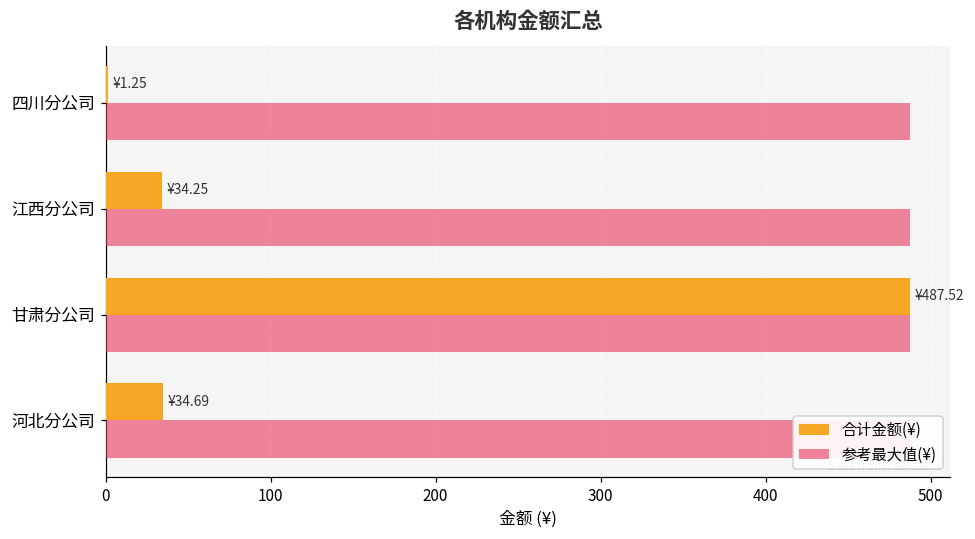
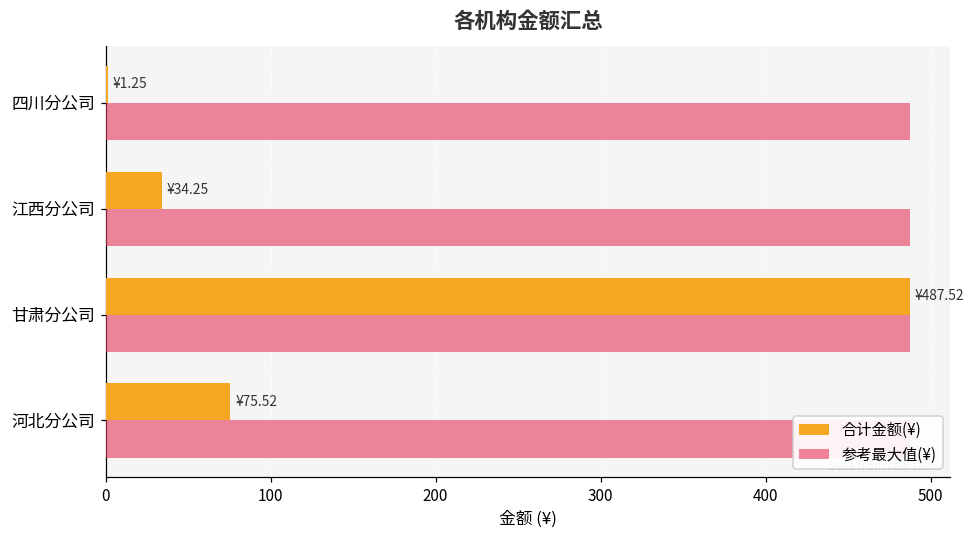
合计金额(¥), 河北分公司: ¥34.69 -> ¥75.52
